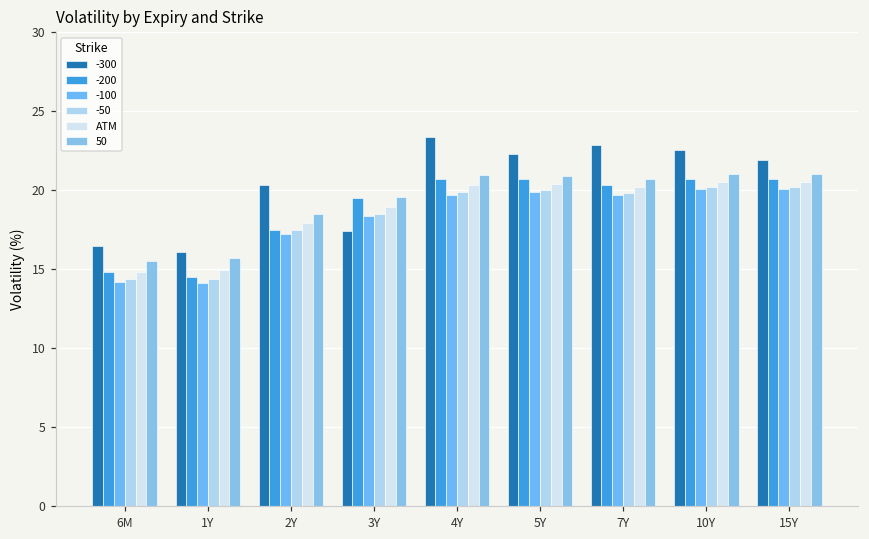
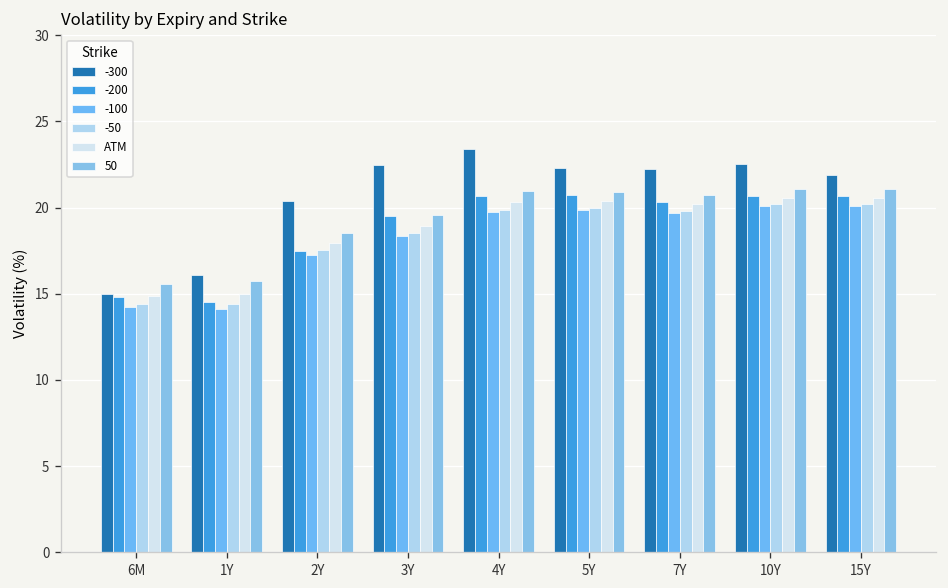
-300, 6M: 16.5 -> 15.0
-300, 3Y: 17.4 -> 22.5
-300, 7Y: 22.9 -> 22.2
